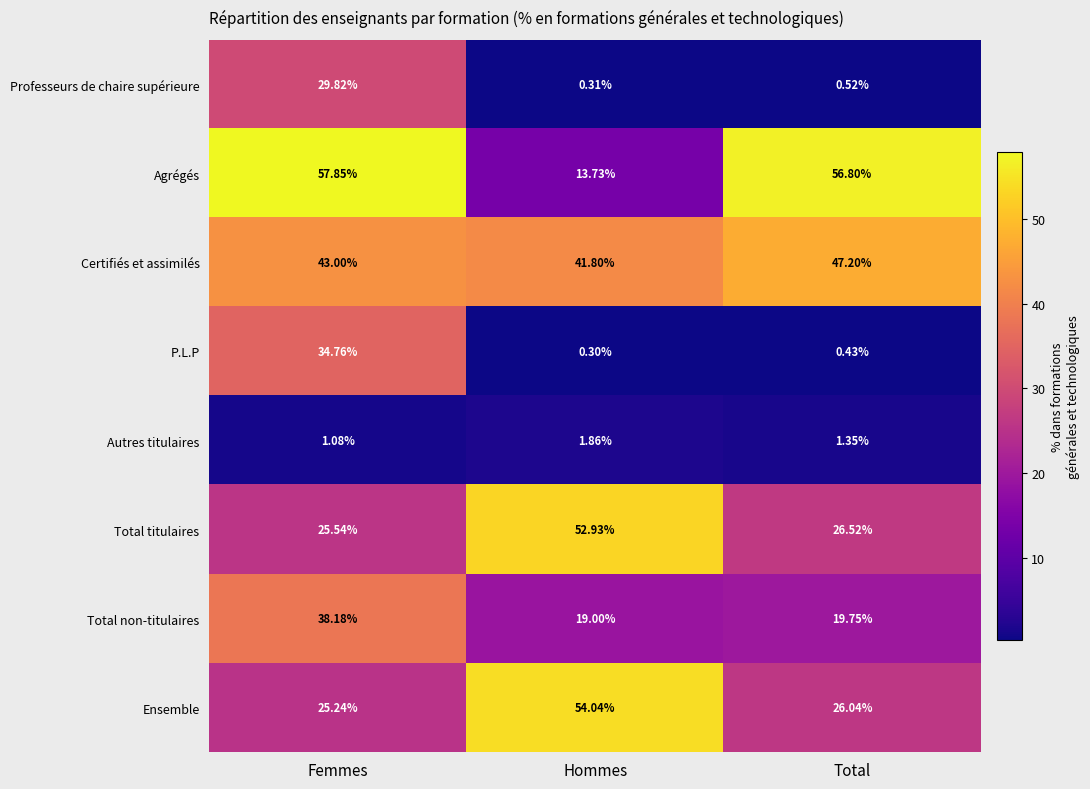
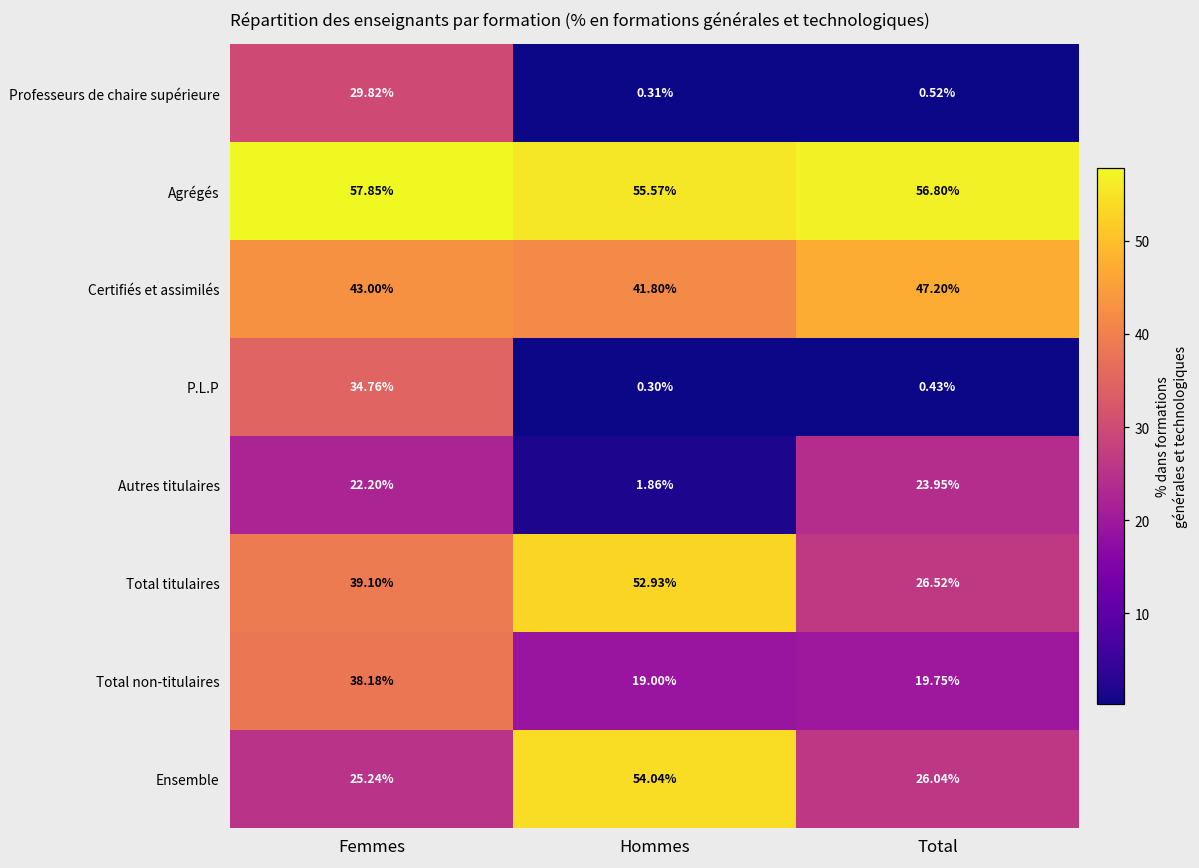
Agrégés, Hommes: 13.73% -> 55.57%
Autres titulaires, Femmes: 1.08% -> 22.20%
Autres titulaires, Total: 1.35% -> 23.95%
Total titulaires, Femmes: 25.54% -> 39.10%
